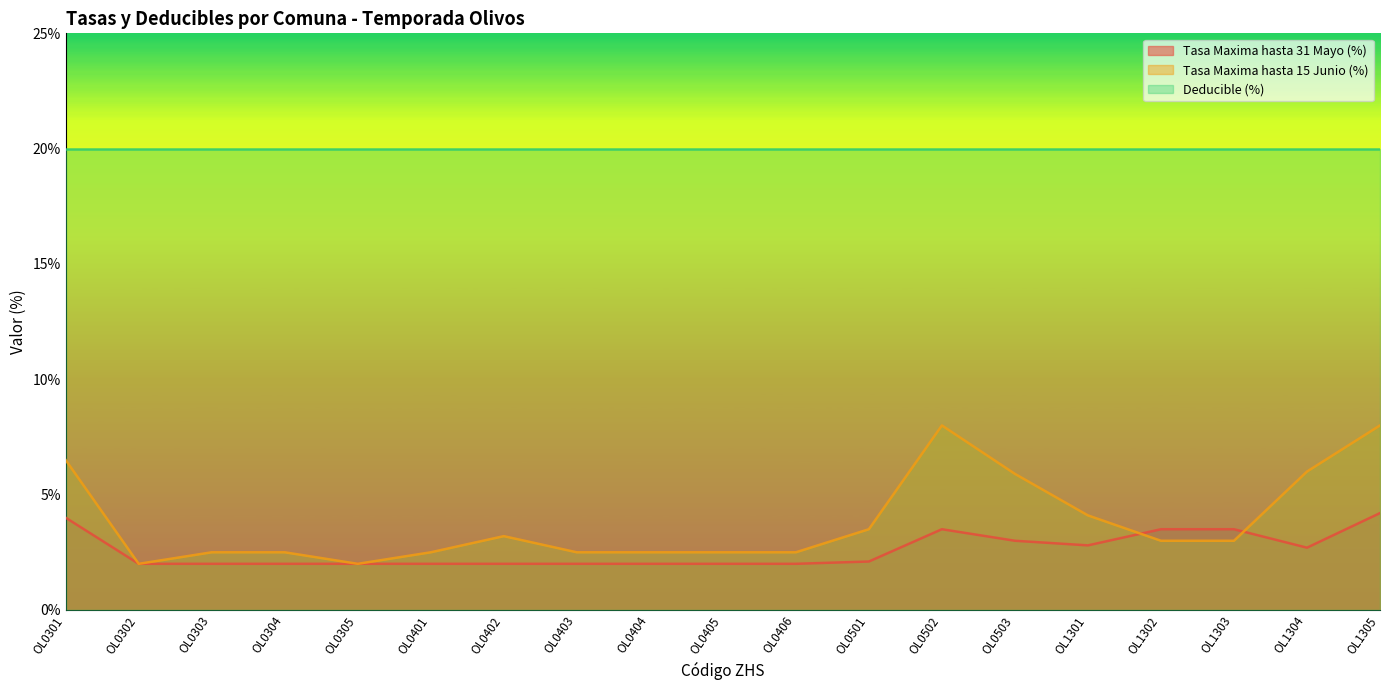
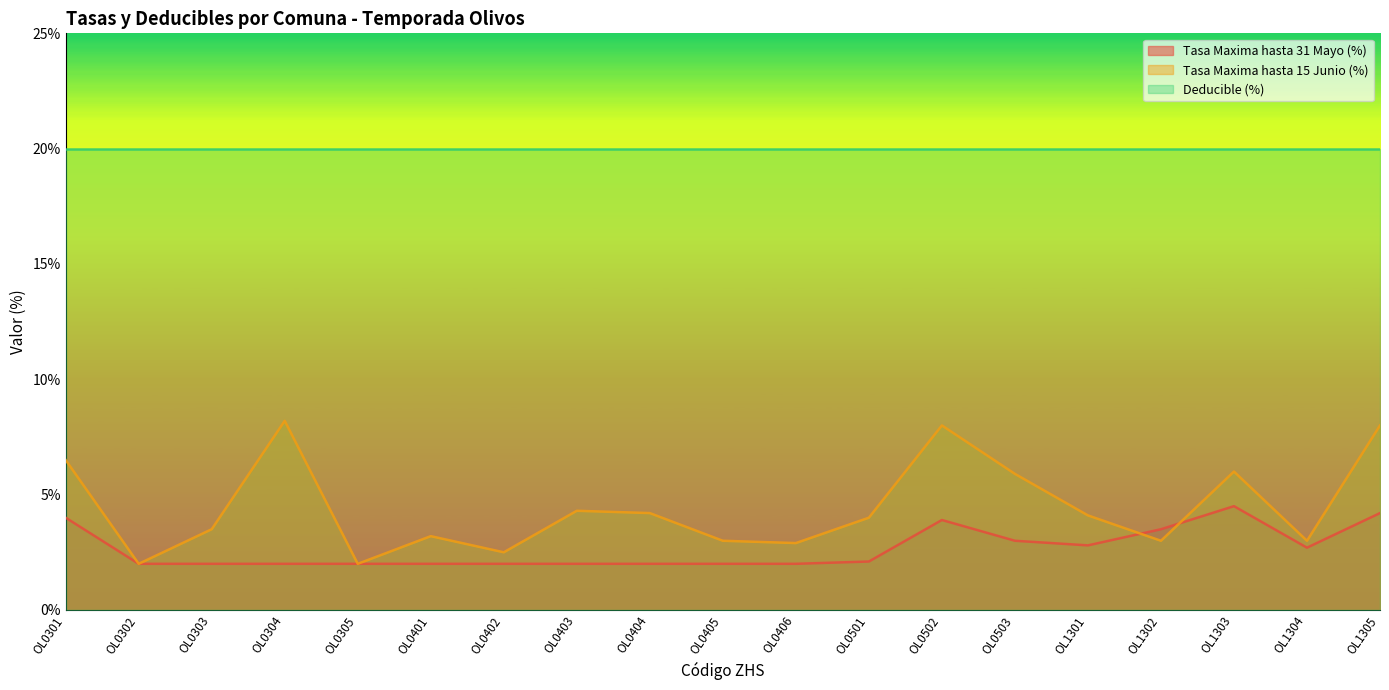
Tasa Maxima hasta 15 Junio (%), OL0303: 2.5% -> 3.5%
Tasa Maxima hasta 15 Junio (%), OL0304: 2.5% -> 8.2%
Tasa Maxima hasta 15 Junio (%), OL0401: 2.5% -> 3.2%
Tasa Maxima hasta 15 Junio (%), OL0402: 3.2% -> 2.5%
Tasa Maxima hasta 15 Junio (%), OL0403: 2.5% -> 4.3%
Tasa Maxima hasta 15 Junio (%), OL0404: 2.5% -> 4.2%
Tasa Maxima hasta 15 Junio (%), OL0405: 2.5% -> 3.0%
Tasa Maxima hasta 15 Junio (%), OL0406: 2.5% -> 2.9%
Tasa Maxima hasta 15 Junio (%), OL0501: 3.5% -> 4.0%
Tasa Maxima hasta 31 Mayo (%), OL0502: 3.5% -> 3.9%
Tasa Maxima hasta 31 Mayo (%), OL1303: 3.5% -> 4.5%
Tasa Maxima hasta 15 Junio (%), OL1303: 3% -> 6%
Tasa Maxima hasta 15 Junio (%), OL1304: 6% -> 3%
